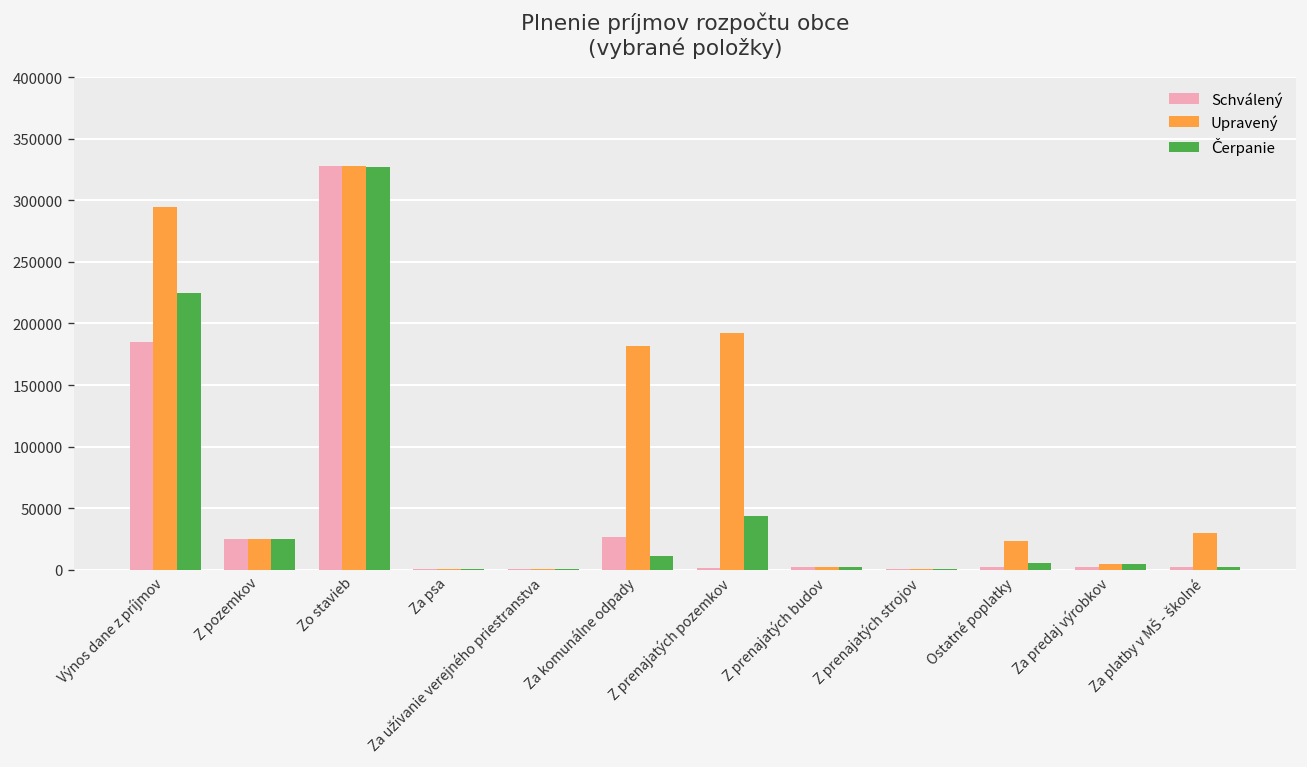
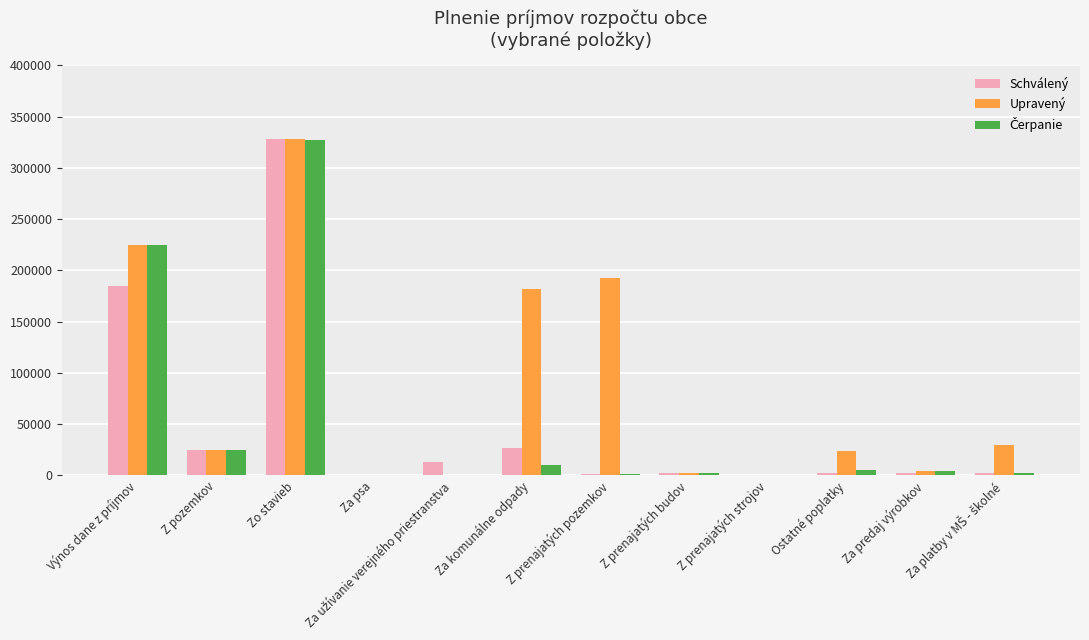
Upravený, Výnos dane z príjmov: 295000 -> 225000
Schválený, Za užívanie verejného priestranstva: 0 -> 13000
Čerpanie, Z prenajatých pozemkov: 43000 -> 2000
